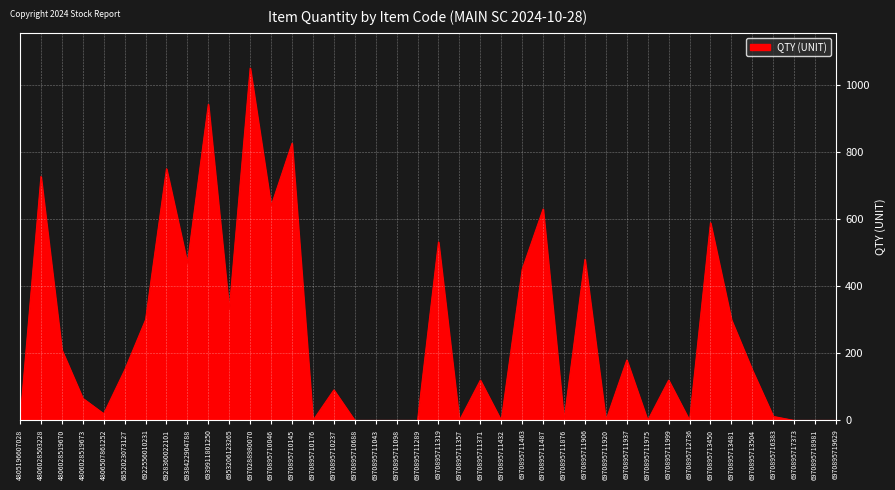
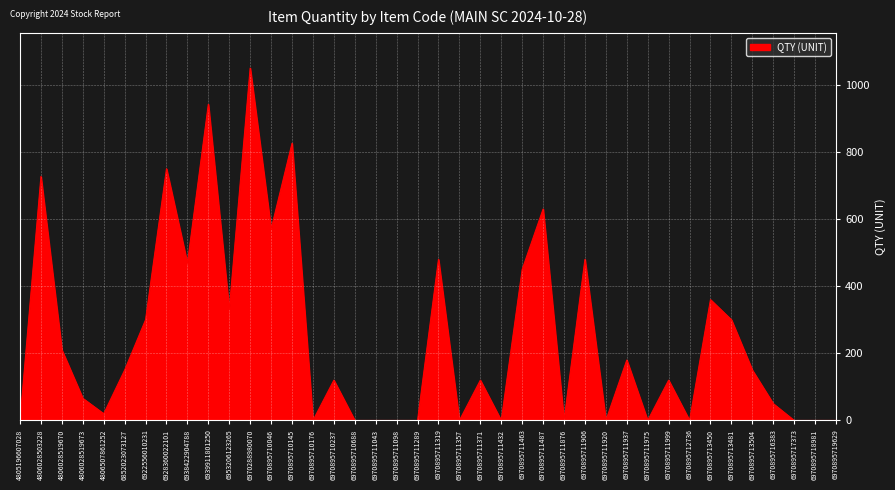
6970895710046: 640 -> 570
6970895710237: 90 -> 120
6970895711319: 530 -> 480
6970895713450: 590 -> 360
6970895716383: 10 -> 50
